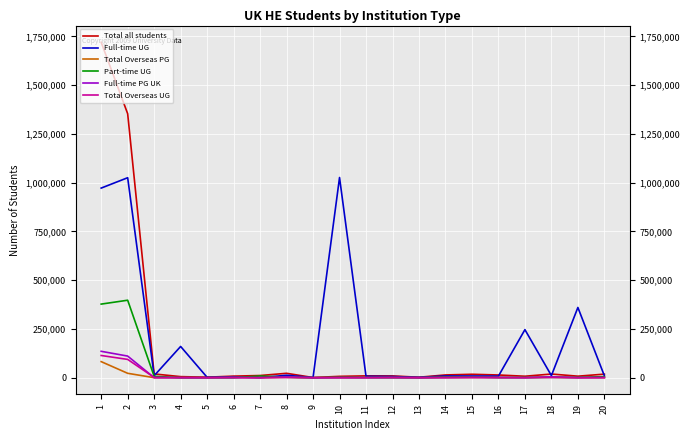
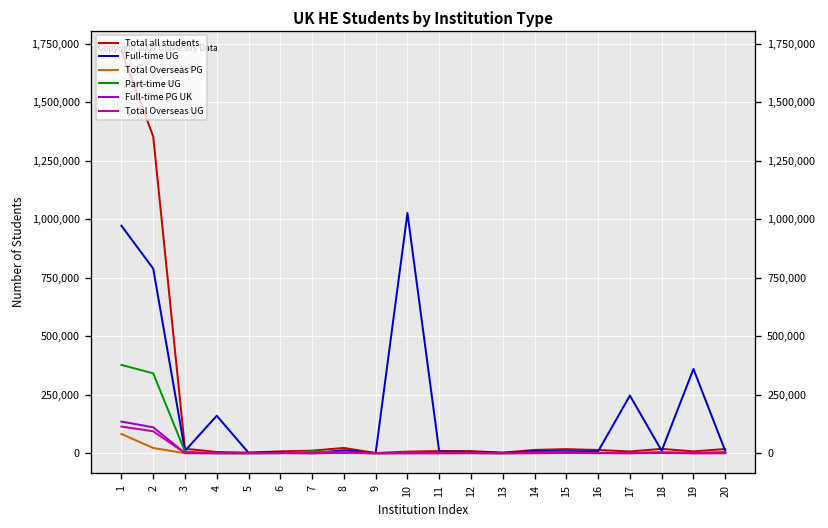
Full-time UG, 2: 1,030,000 -> 790,000
Part-time UG, 2: 400,000 -> 340,000
